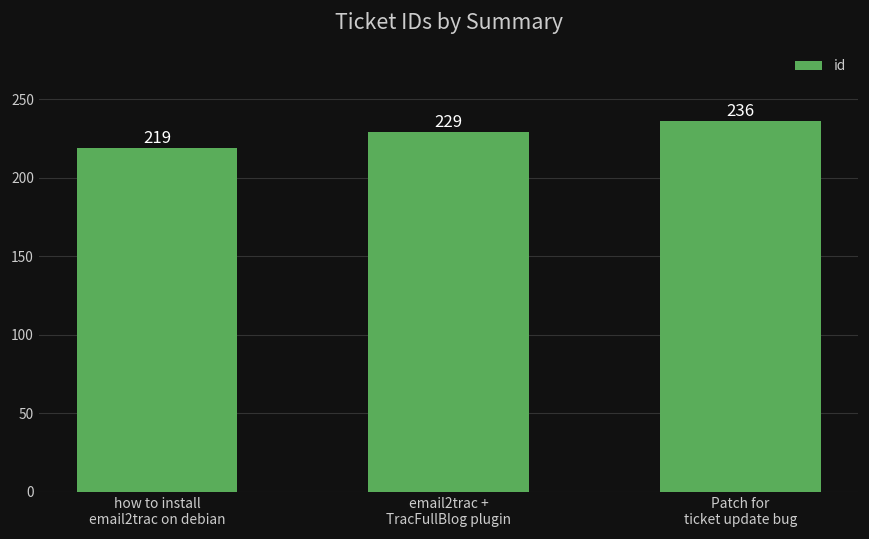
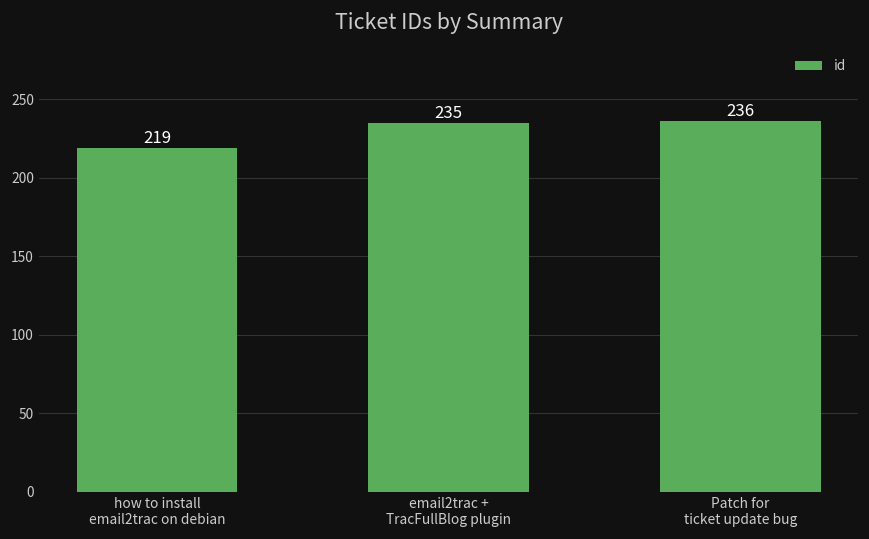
email2trac + TracFullBlog plugin: 229 -> 235
